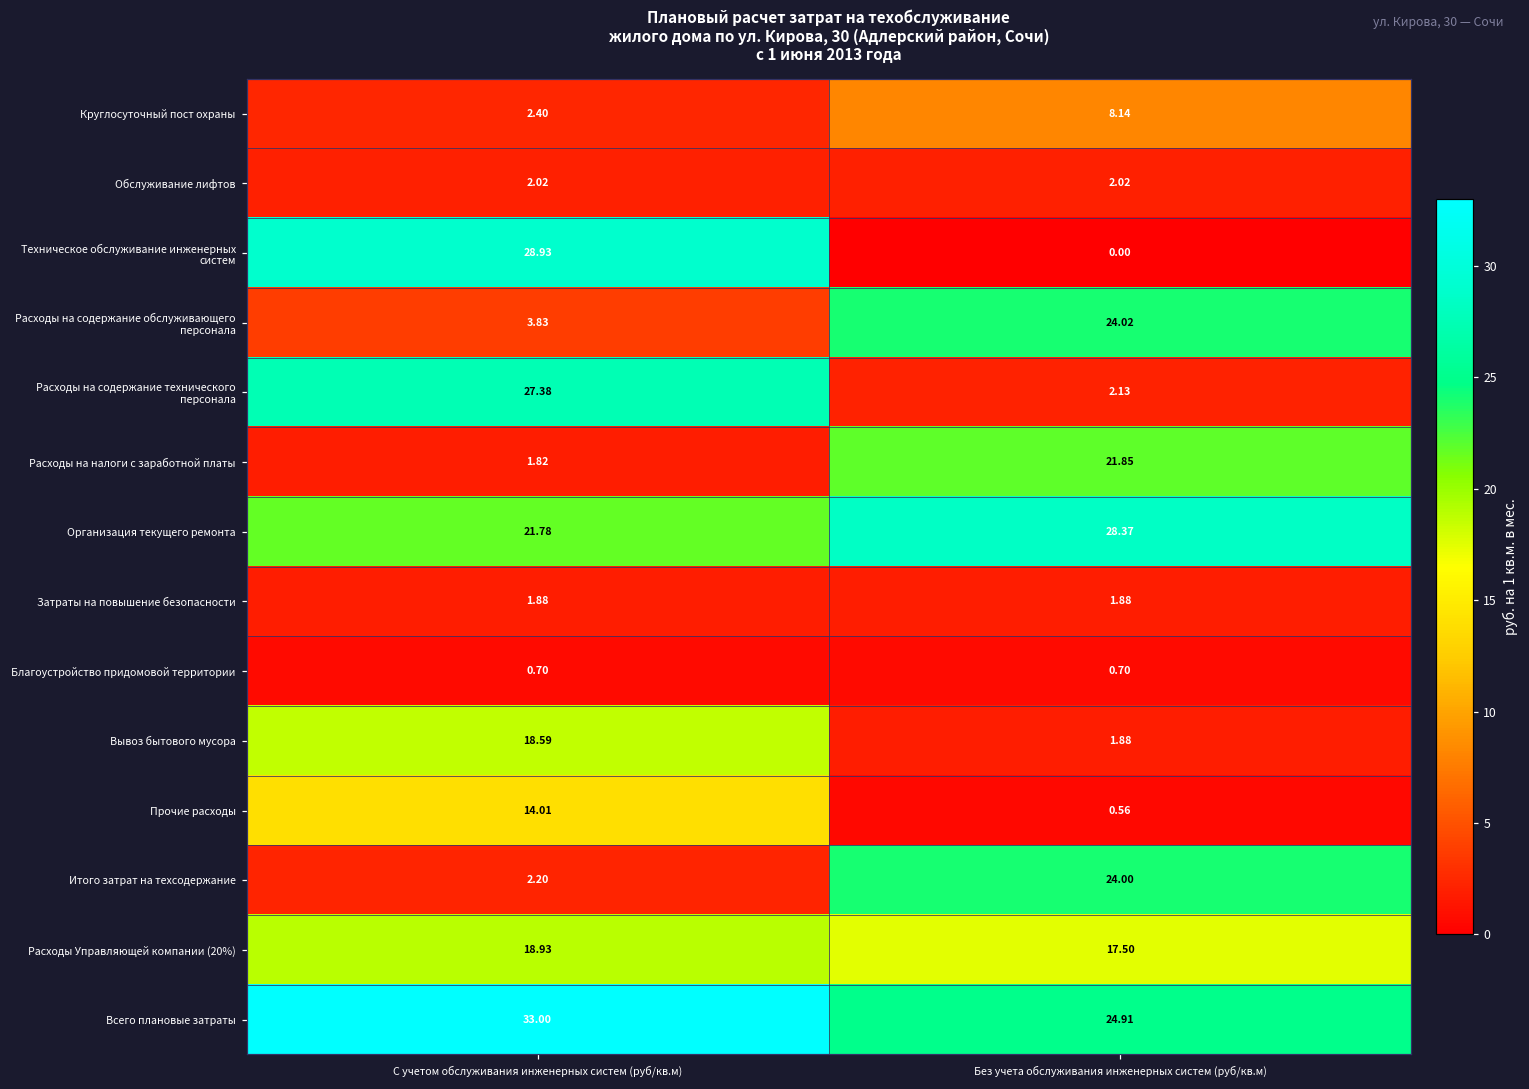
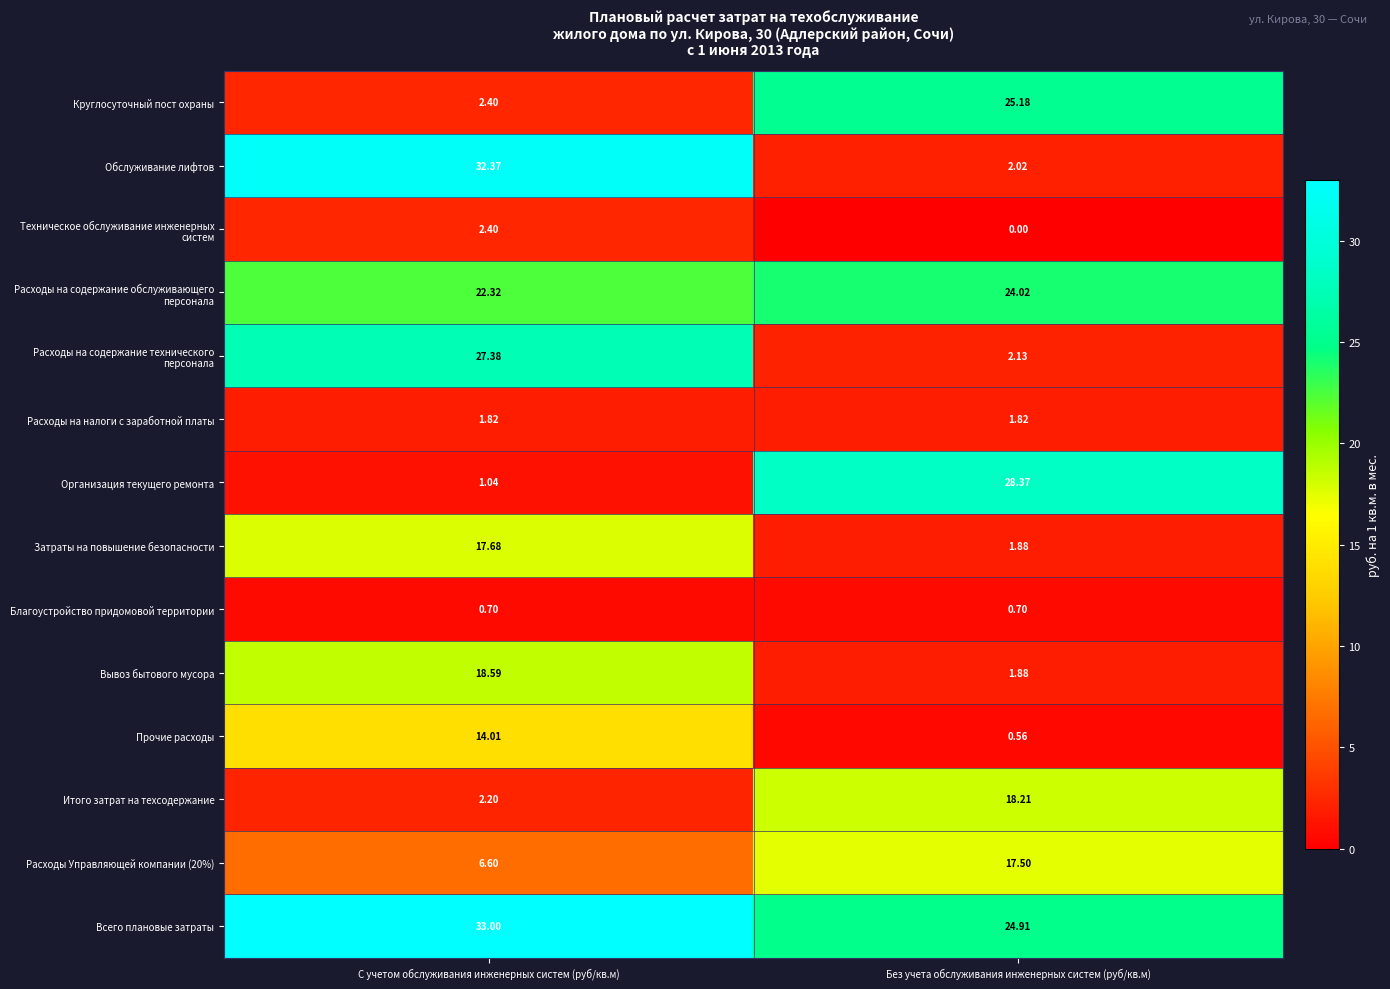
Круглосуточный пост охраны, Без учета обслуживания инженерных систем (руб/кв.м): 8.14 -> 25.18
Обслуживание лифтов, С учетом обслуживания инженерных систем (руб/кв.м): 2.02 -> 32.37
Техническое обслуживание инженерных систем, С учетом обслуживания инженерных систем (руб/кв.м): 28.93 -> 2.40
Расходы на содержание обслуживающего персонала, С учетом обслуживания инженерных систем (руб/кв.м): 3.83 -> 22.32
Расходы на налоги с заработной платы, Без учета обслуживания инженерных систем (руб/кв.м): 21.85 -> 1.82
Организация текущего ремонта, С учетом обслуживания инженерных систем (руб/кв.м): 21.78 -> 1.04
Затраты на повышение безопасности, С учетом обслуживания инженерных систем (руб/кв.м): 1.88 -> 17.68
Итого затрат на техсодержание, Без учета обслуживания инженерных систем (руб/кв.м): 24.00 -> 18.21
Расходы Управляющей компании (20%), С учетом обслуживания инженерных систем (руб/кв.м): 18.93 -> 6.60
